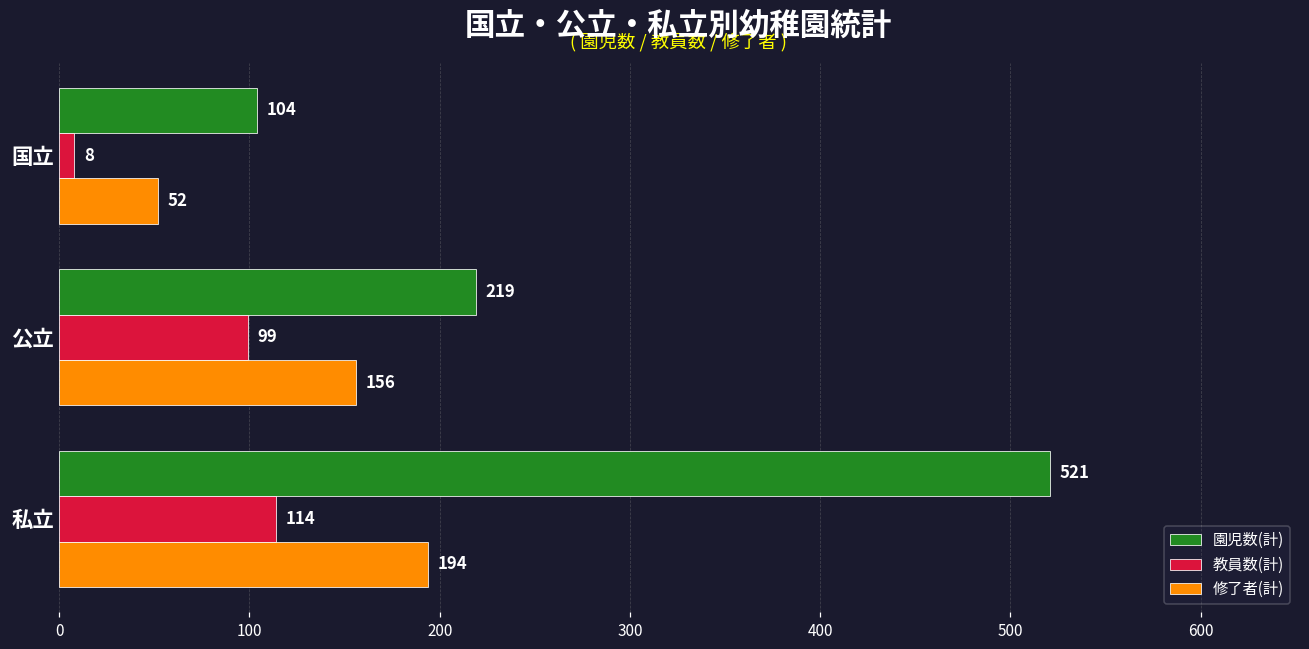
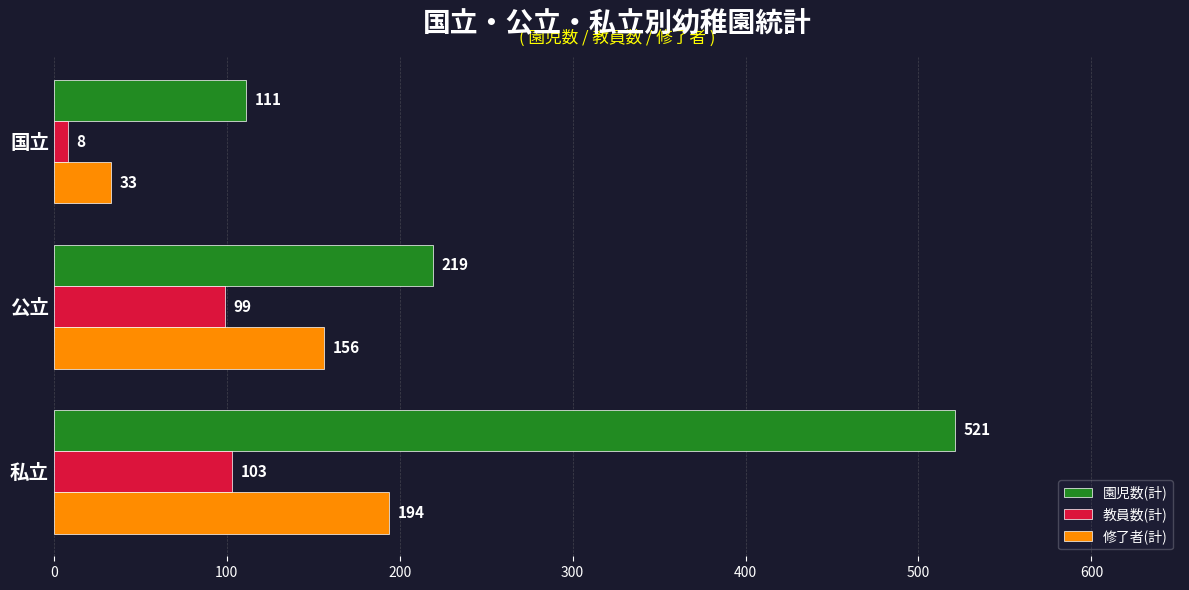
園児数(計), 国立: 104 -> 111
修了者(計), 国立: 52 -> 33
教員数(計), 私立: 114 -> 103
